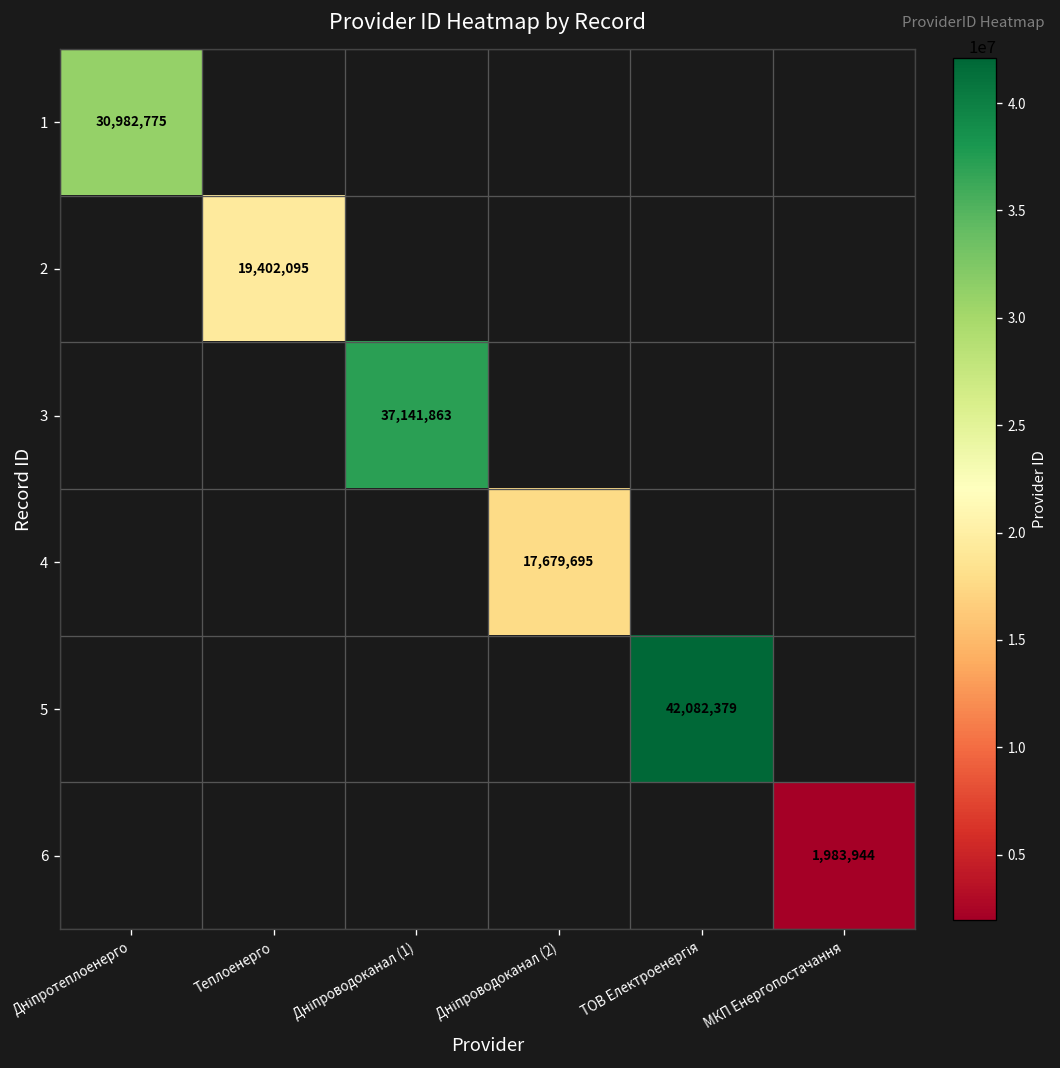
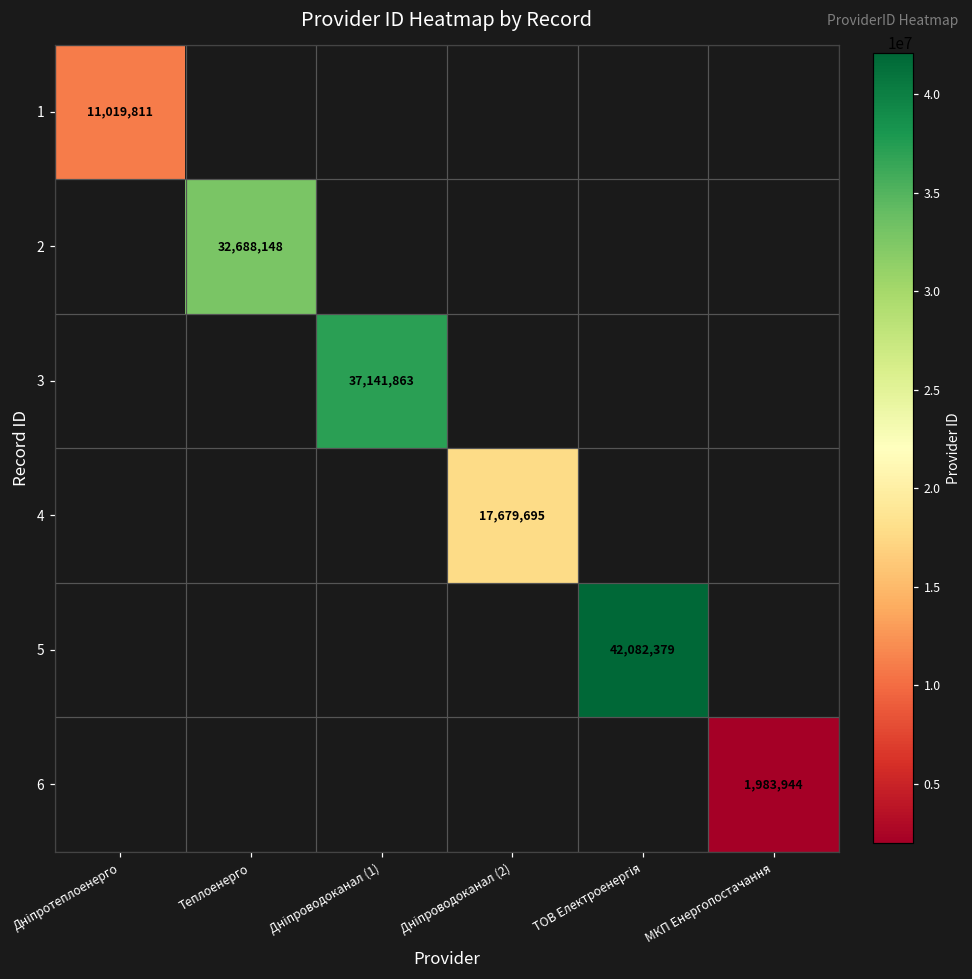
1, Дніпротеплоенерго: 30,982,775 -> 11,019,811
2, Теплоенерго: 19,402,095 -> 32,688,148
